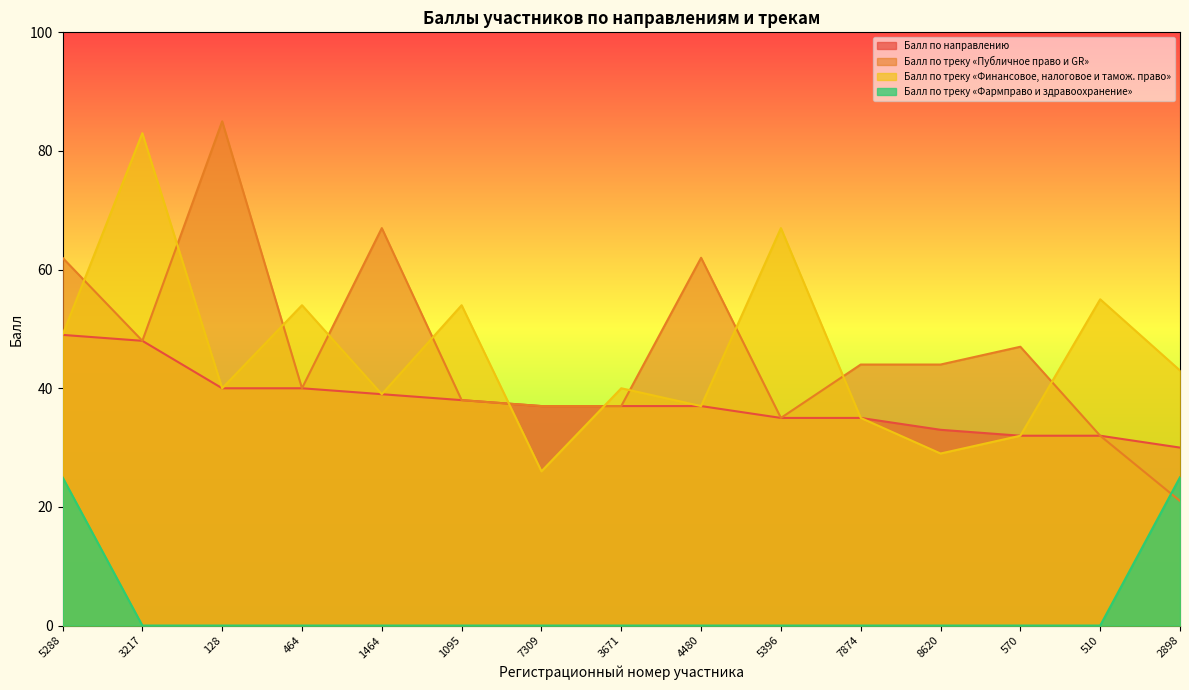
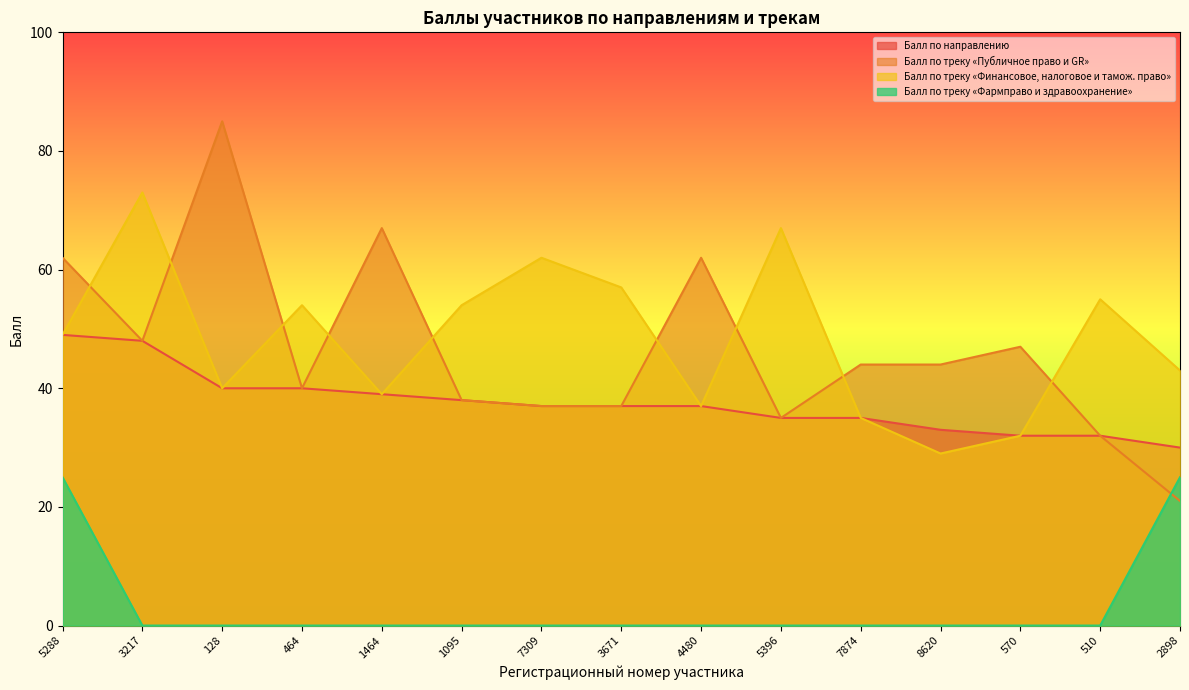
Балл по треку «Финансовое, налоговое и тамож. право», 3217: 83 -> 73
Балл по треку «Финансовое, налоговое и тамож. право», 7309: 26 -> 62
Балл по треку «Финансовое, налоговое и тамож. право», 3671: 40 -> 57
